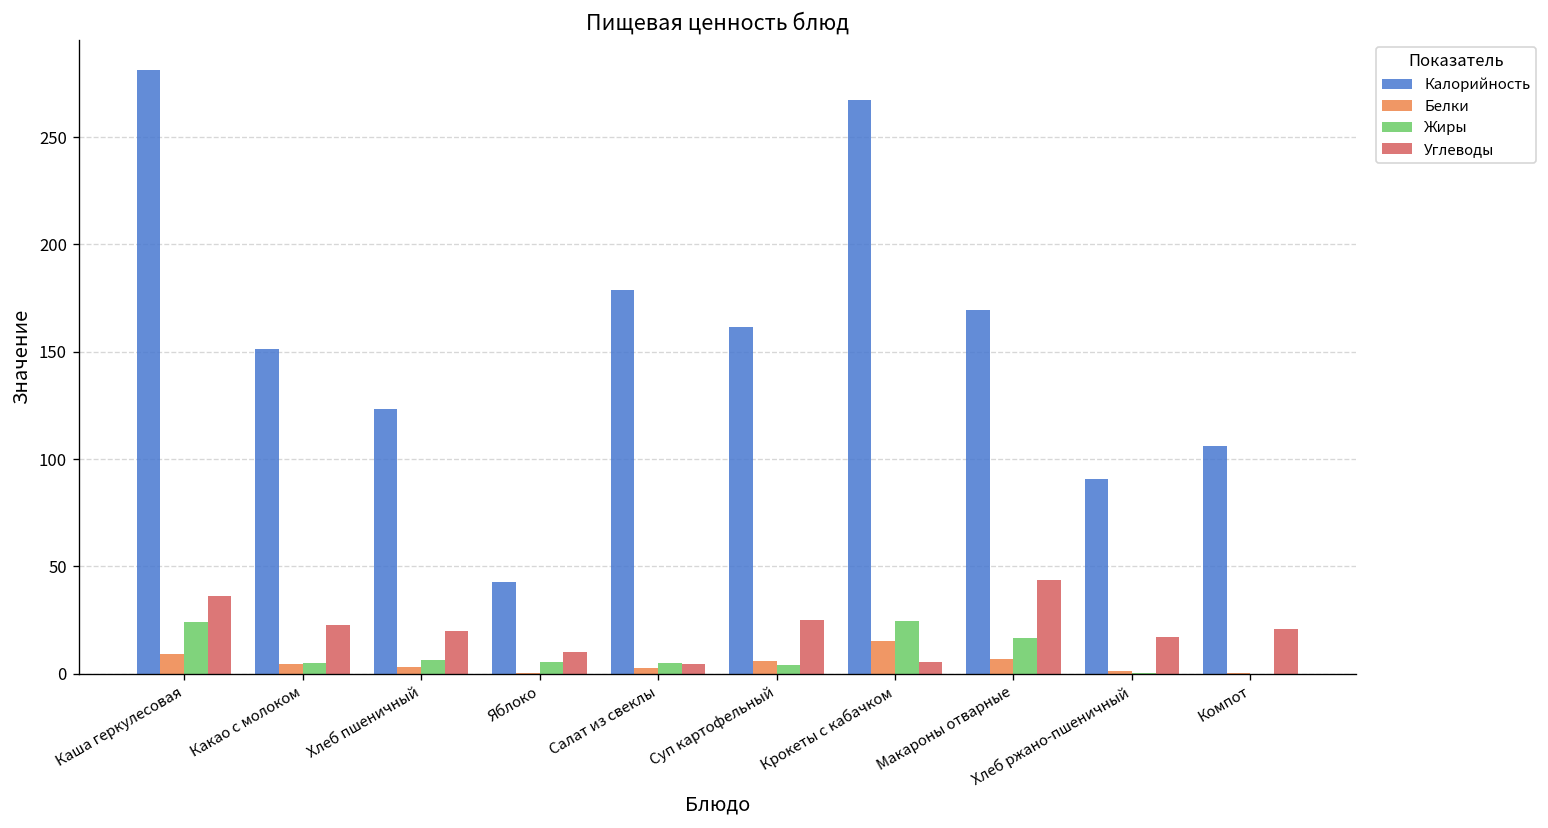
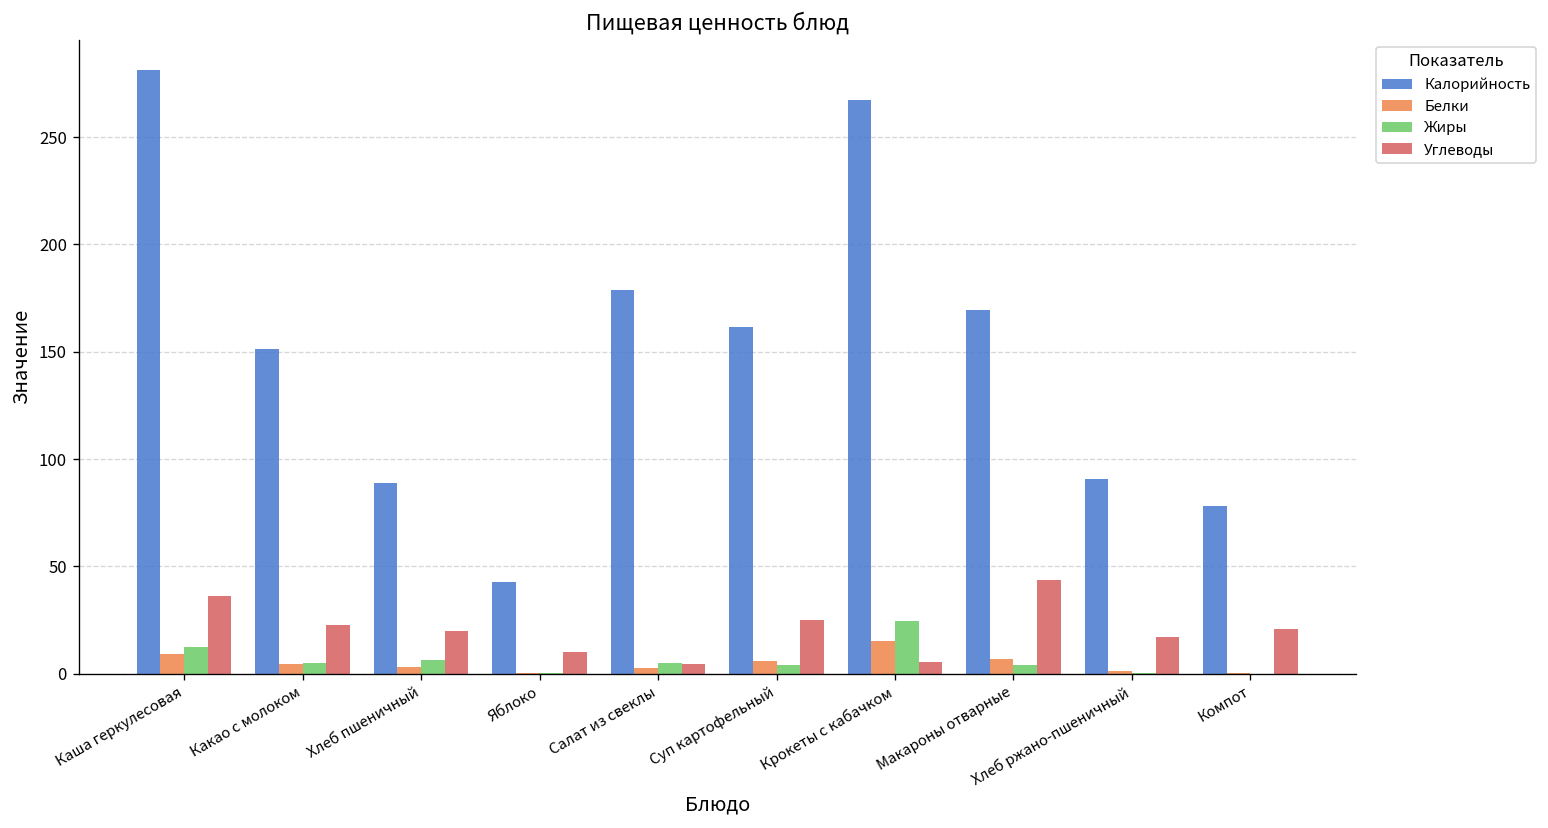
Жиры, Каша геркулесовая: 24 -> 12
Калорийность, Хлеб пшеничный: 123 -> 89
Жиры, Яблоко: 5 -> 0
Жиры, Макароны отварные: 17 -> 4
Калорийность, Компот: 106 -> 78
